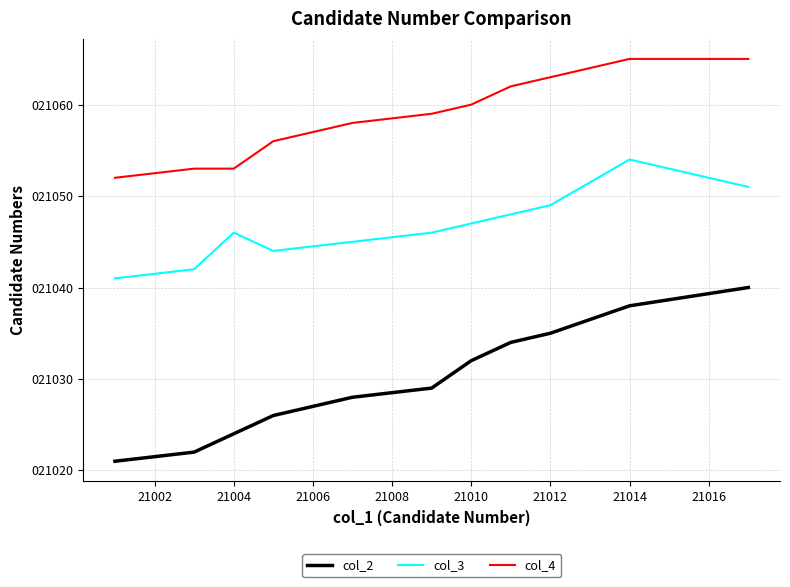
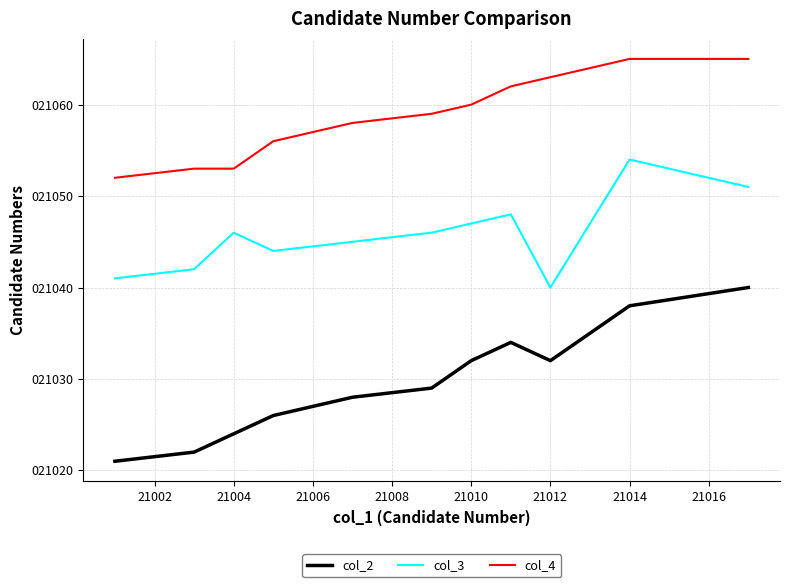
col_2, 21012: 21035 -> 21032
col_3, 21012: 21049 -> 21040
